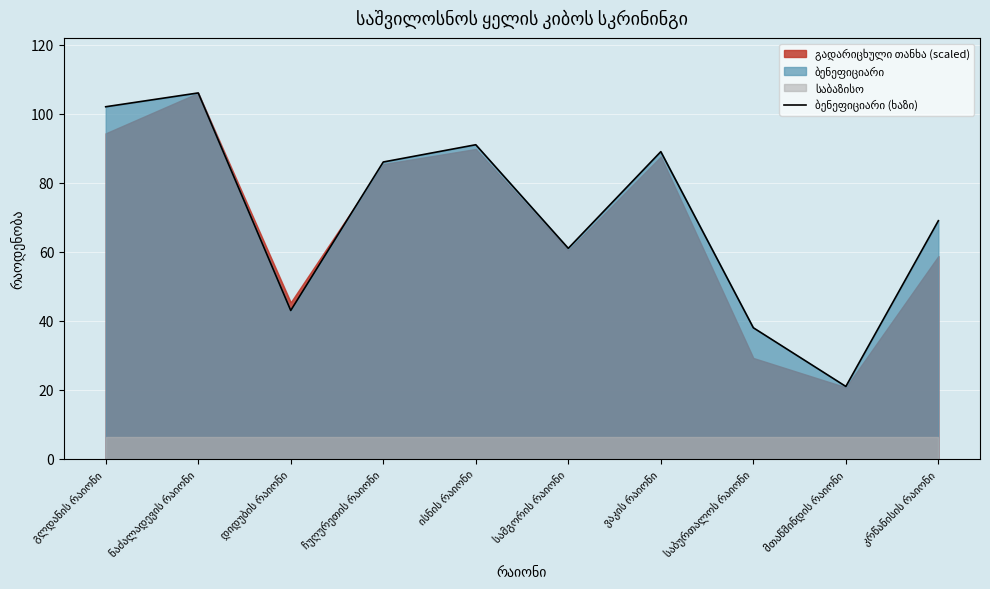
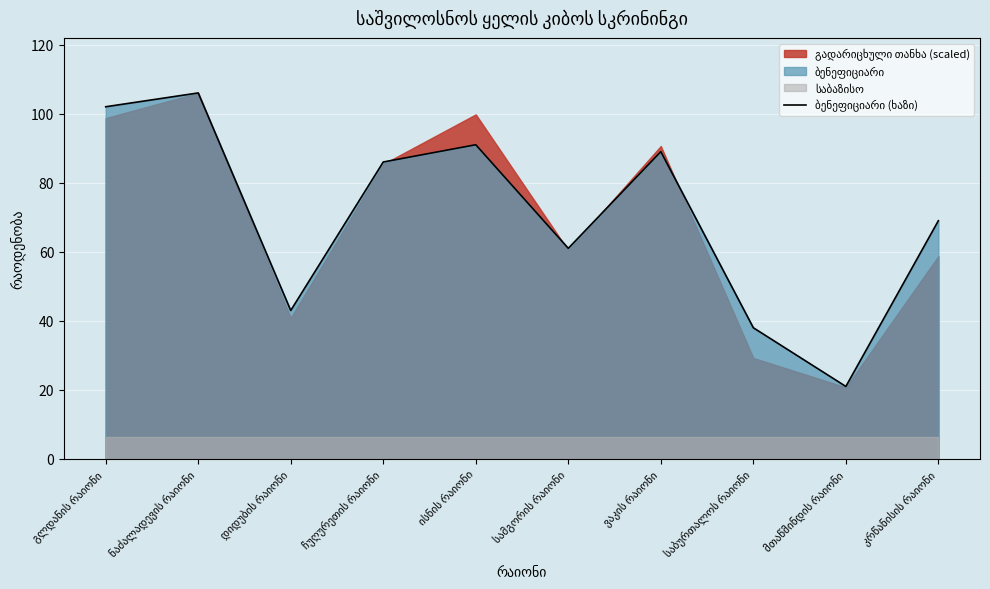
გადარიცხული თანხა (scaled), გლდანის რაიონი: 94 -> 99
გადარიცხული თანხა (scaled), დიდუბის რაიონი: 45 -> 41
გადარიცხული თანხა (scaled), ისნის რაიონი: 90 -> 100
გადარიცხული თანხა (scaled), ვაკის რაიონი: 88 -> 91
